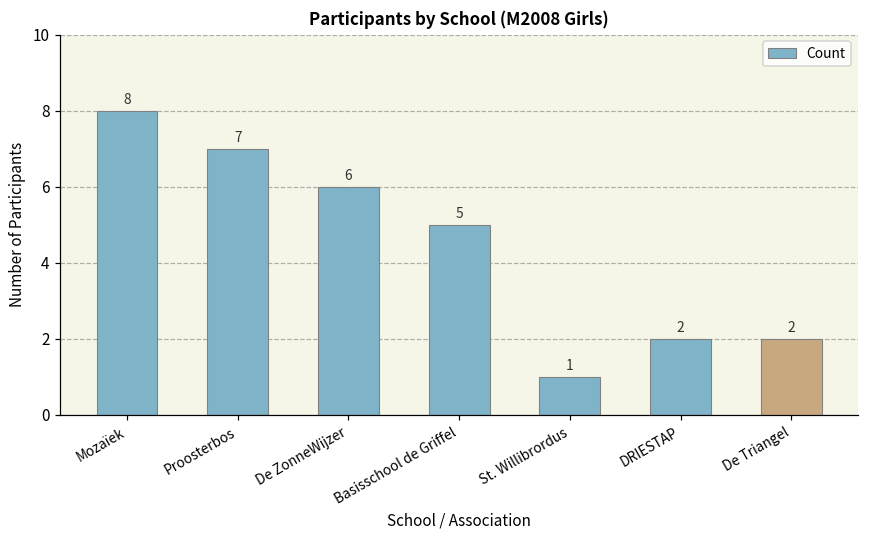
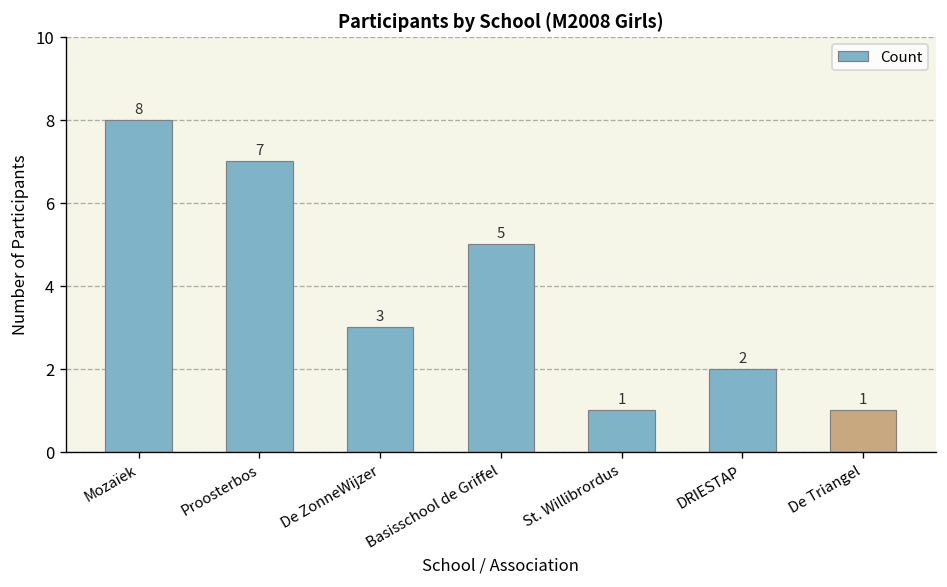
De ZonneWijzer: 6 -> 3
De Triangel: 2 -> 1
